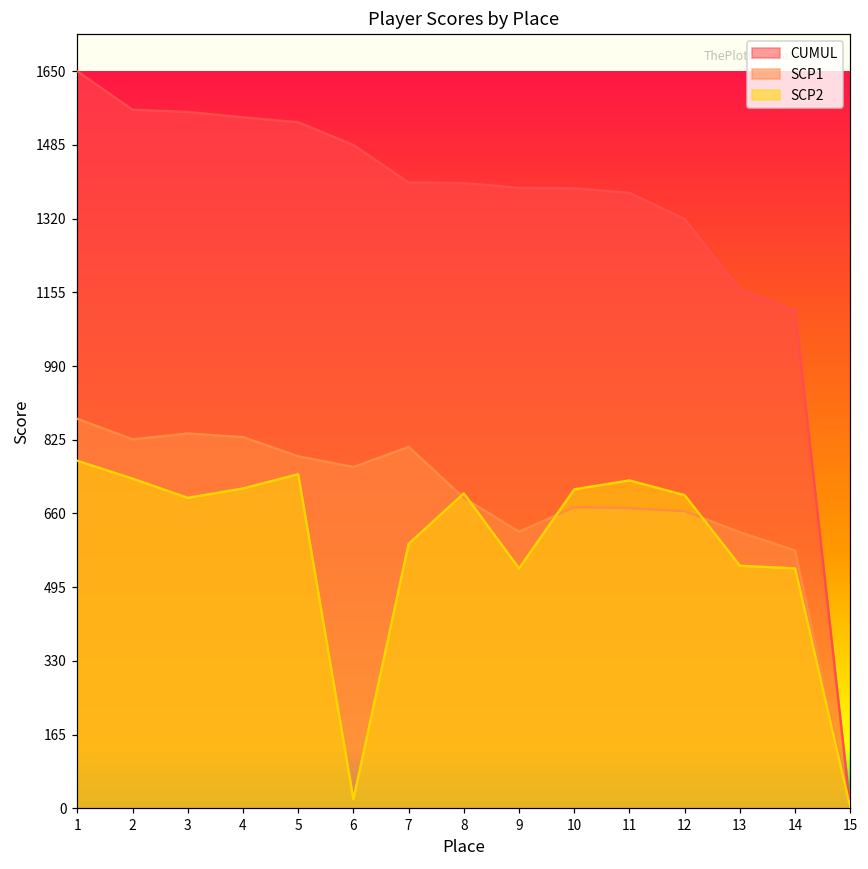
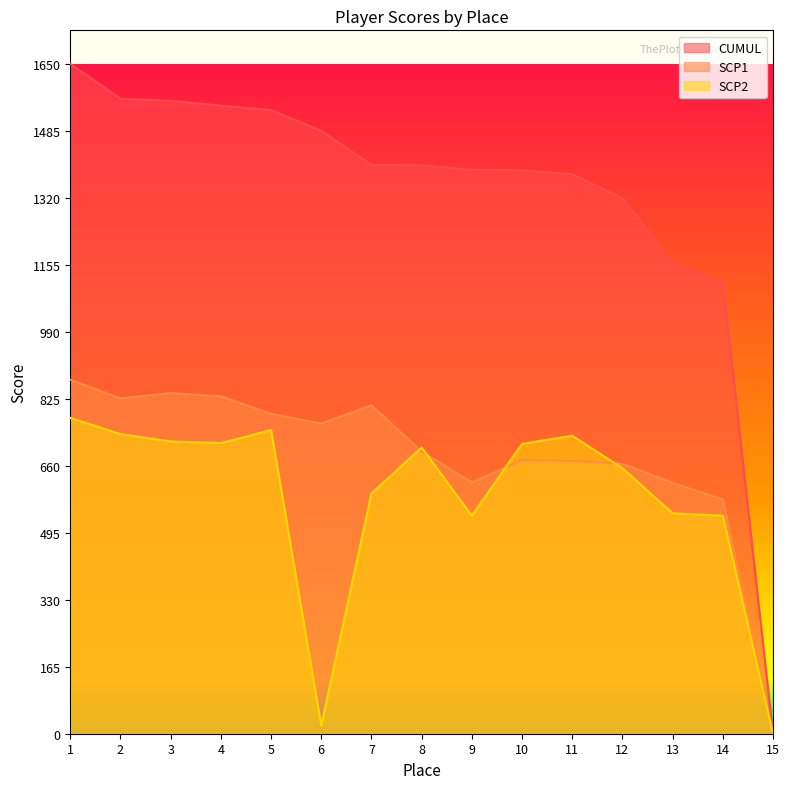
SCP2, 3: 700 -> 720
SCP2, 12: 700 -> 650
